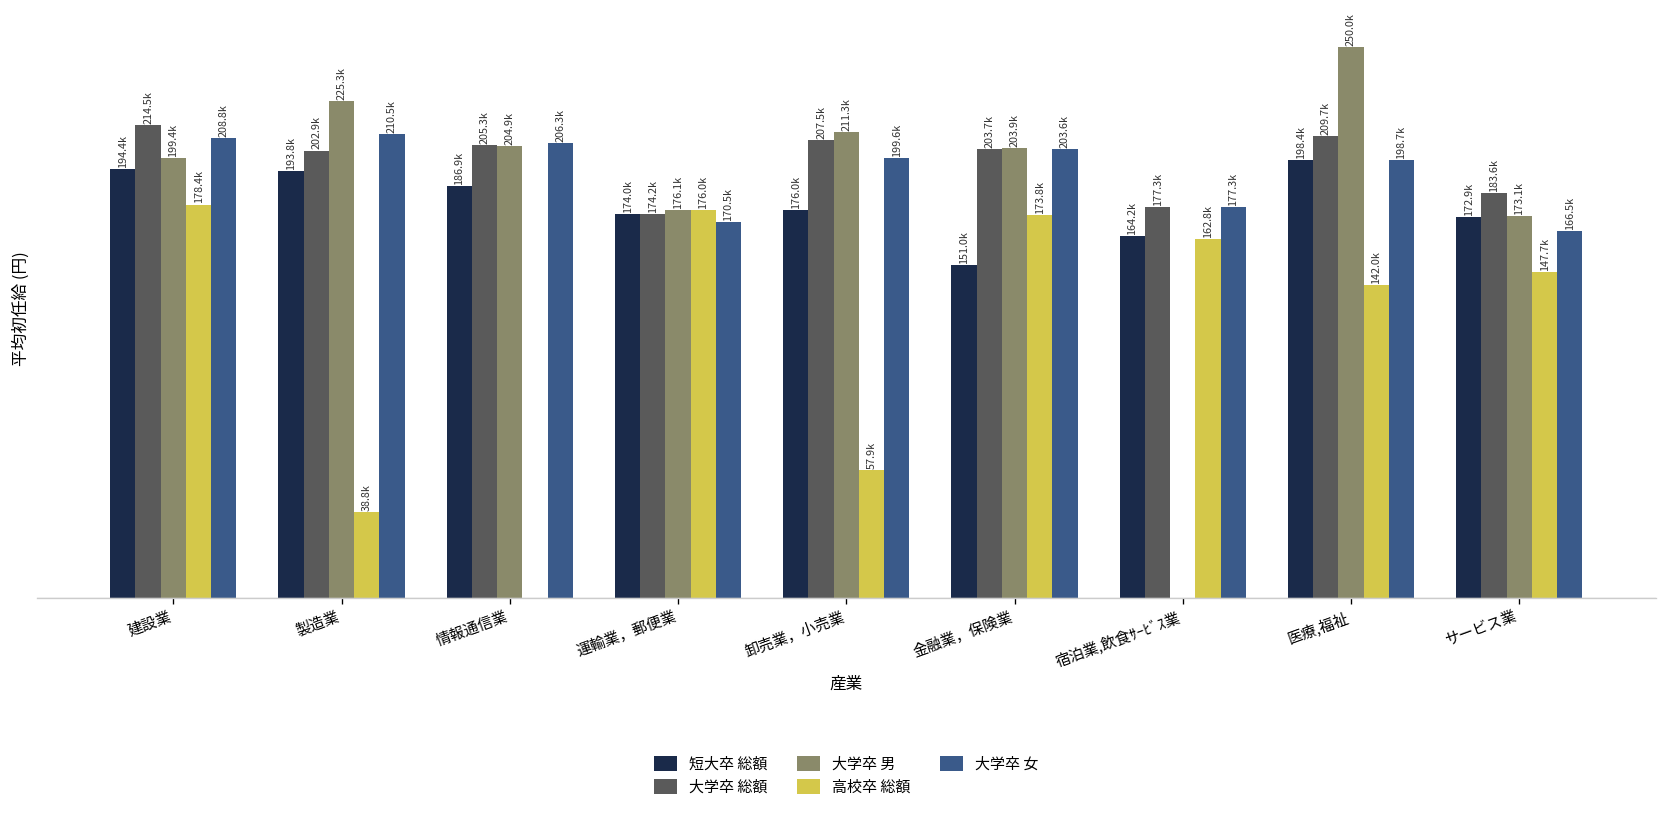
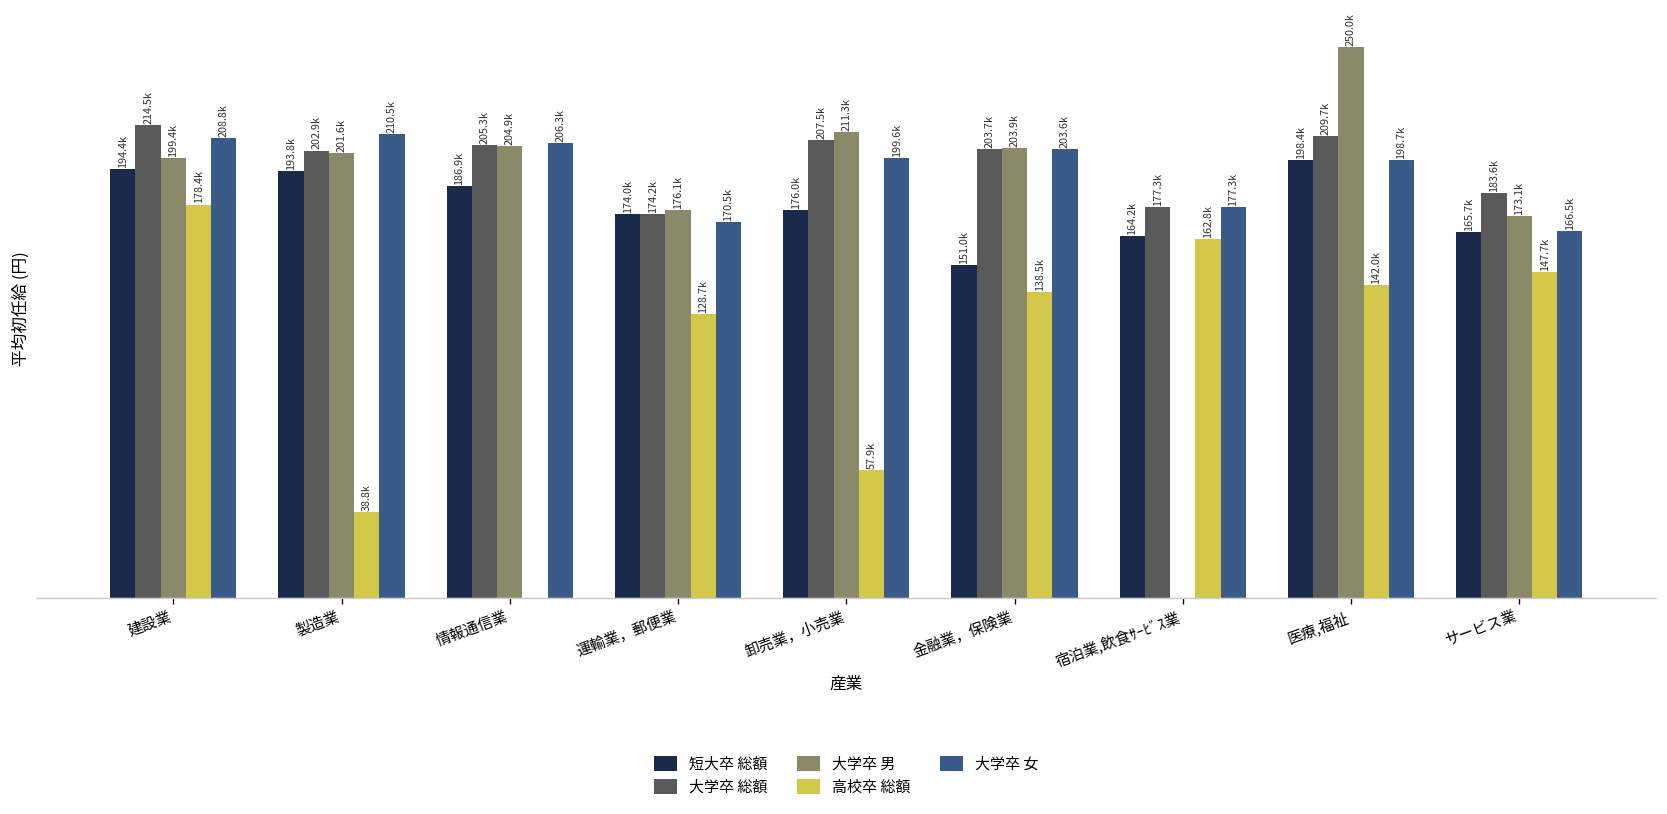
大学卒 男, 製造業: 225.3k -> 201.6k
高校卒 総額, 運輸業，郵便業: 176.0k -> 128.7k
高校卒 総額, 金融業，保険業: 173.8k -> 138.5k
短大卒 総額, サービス業: 172.9k -> 165.7k
